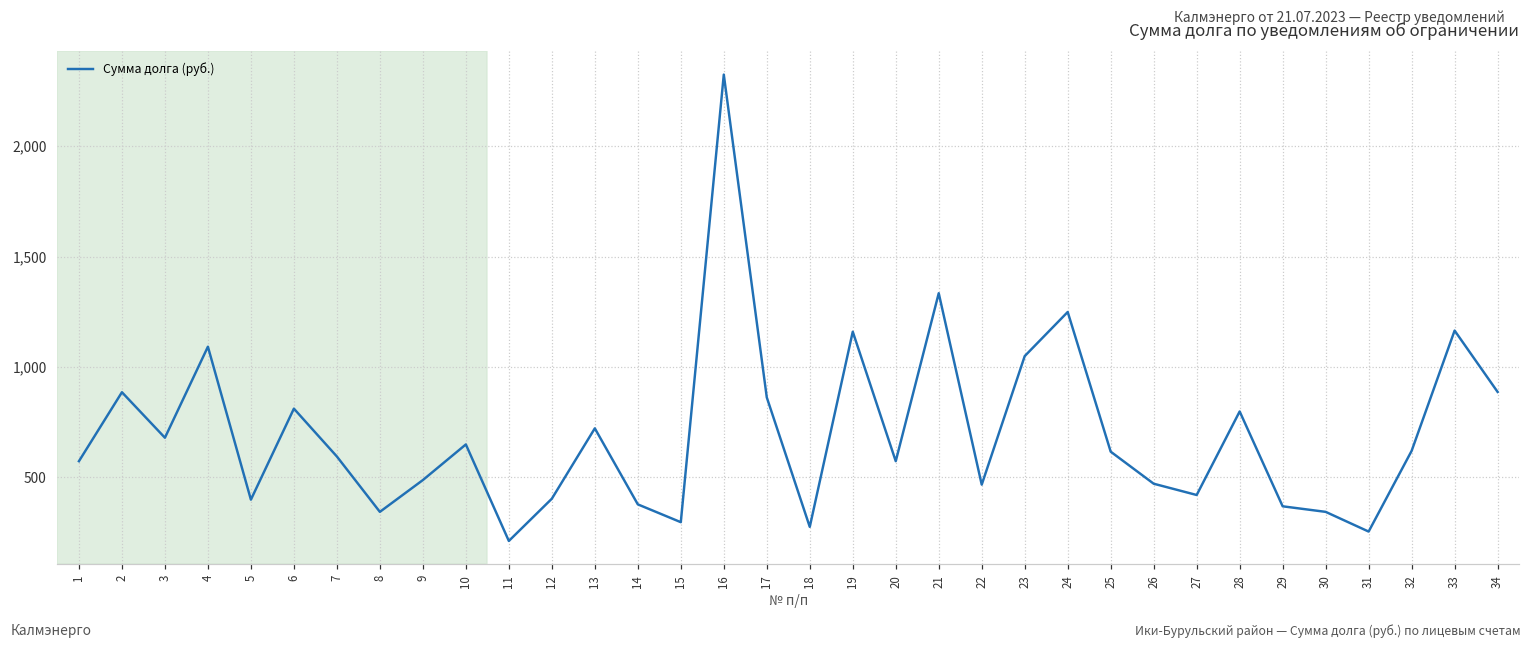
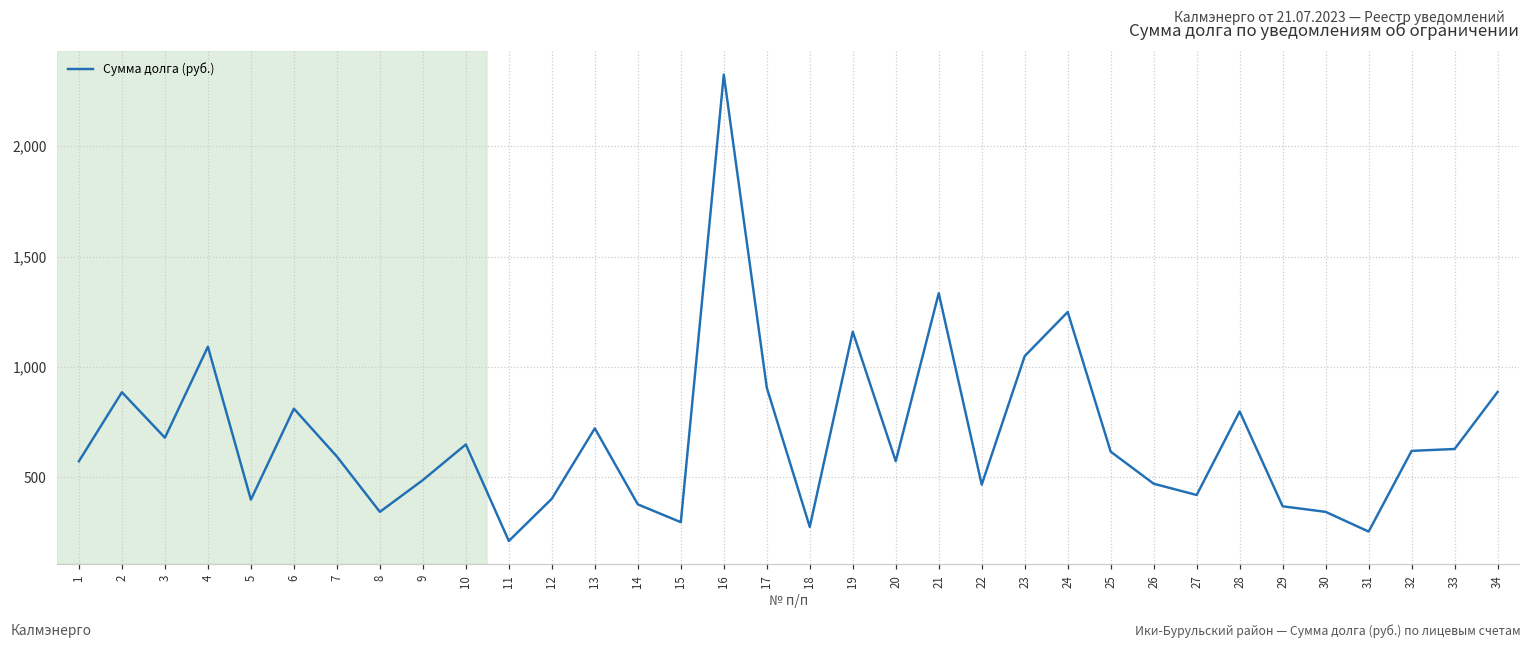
17: 860 -> 910
33: 1,170 -> 630
